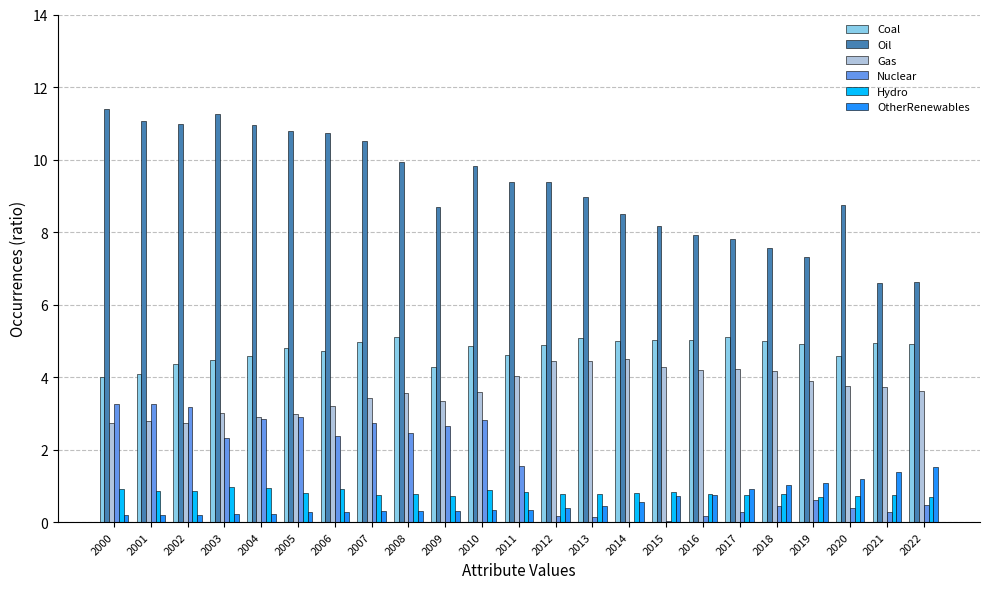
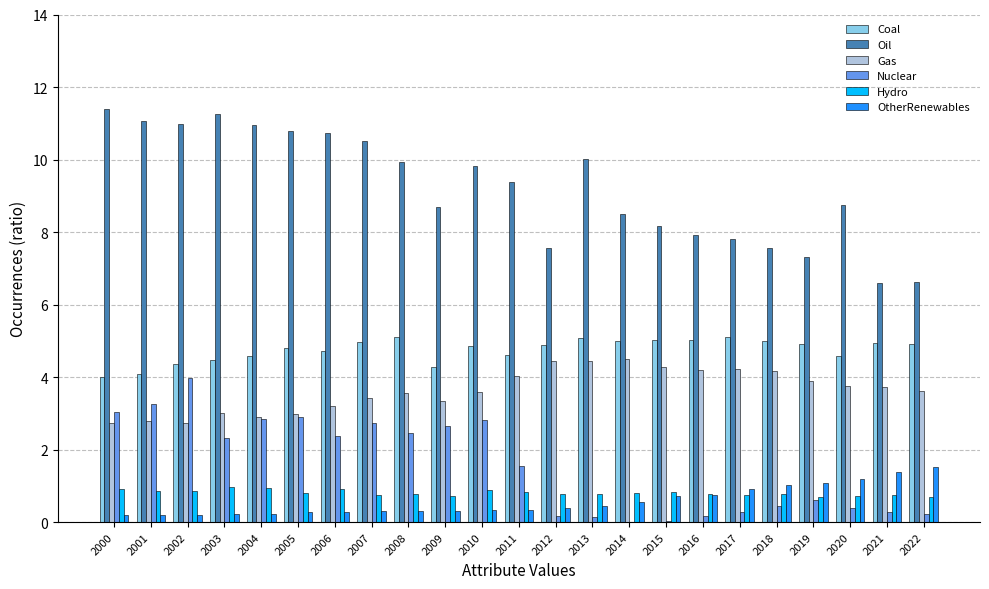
Nuclear, 2000: 3.3 -> 3.0
Nuclear, 2002: 3.2 -> 4.0
Oil, 2012: 9.4 -> 7.6
Oil, 2013: 9.0 -> 10.0
Nuclear, 2022: 0.5 -> 0.2
